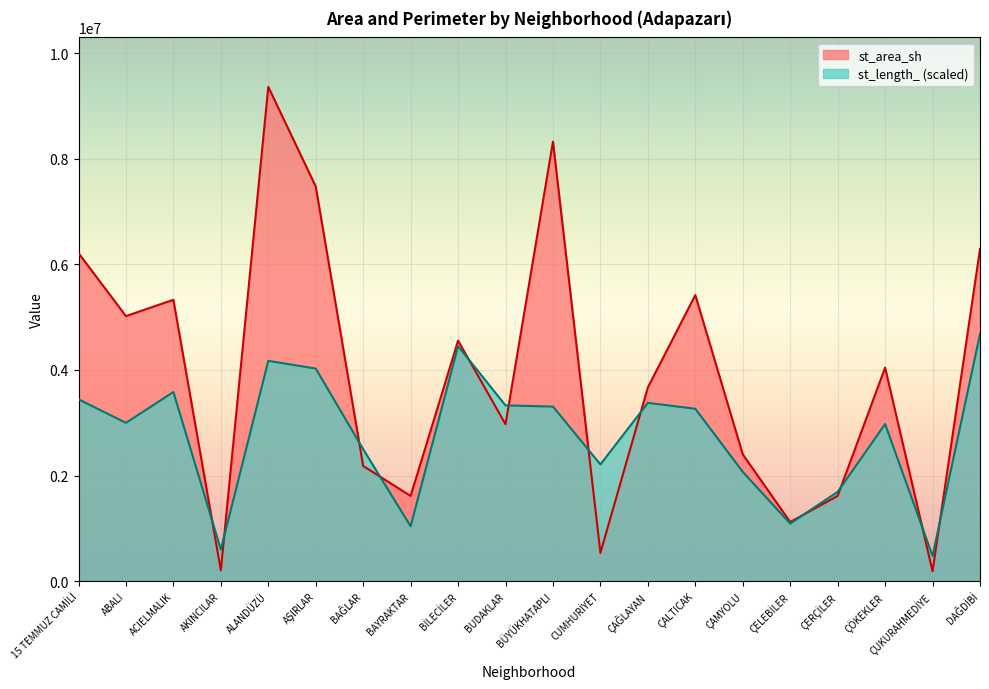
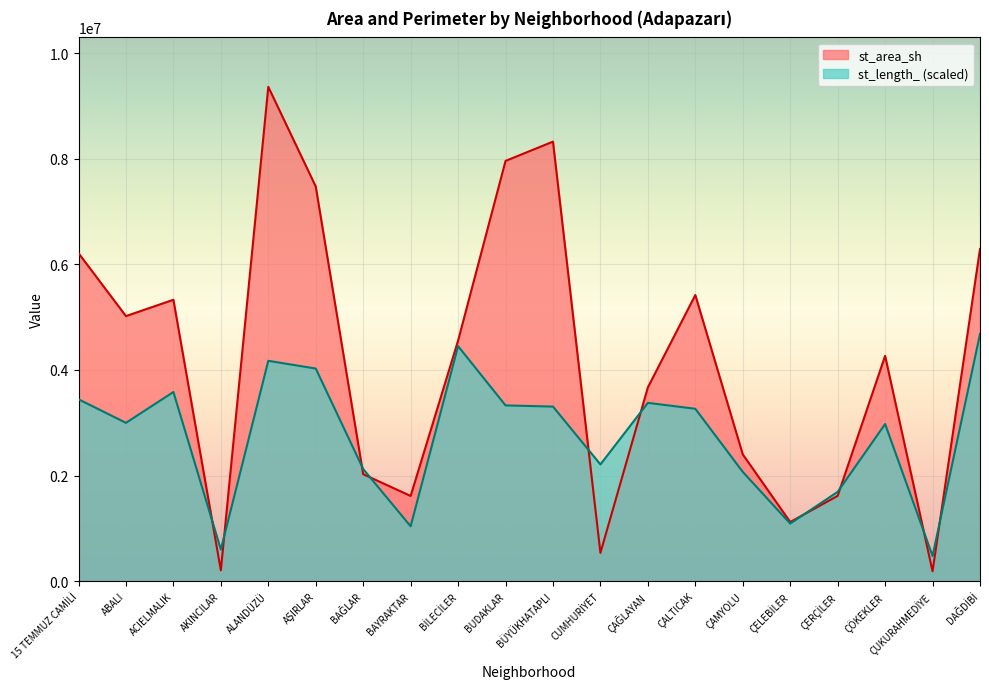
st_area_sh, BAĞLAR: 2200000 -> 2000000
st_length_ (scaled), BAĞLAR: 2500000 -> 2100000
st_area_sh, BUDAKLAR: 3000000 -> 8000000
st_area_sh, ÇÖKEKLER: 4000000 -> 4300000
